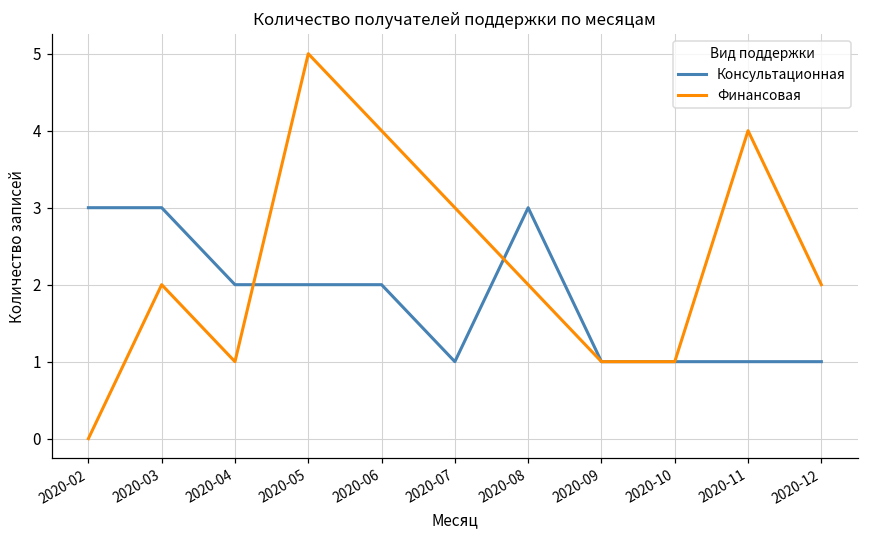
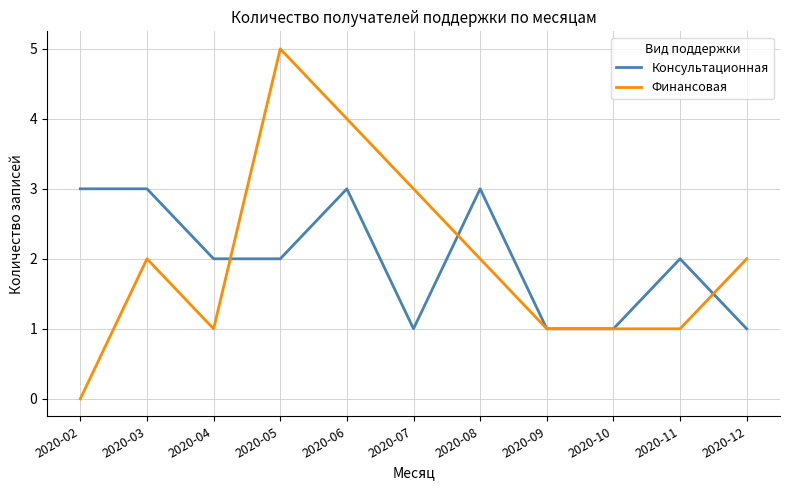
Консультационная, 2020-06: 2 -> 3
Консультационная, 2020-11: 1 -> 2
Финансовая, 2020-11: 4 -> 1
